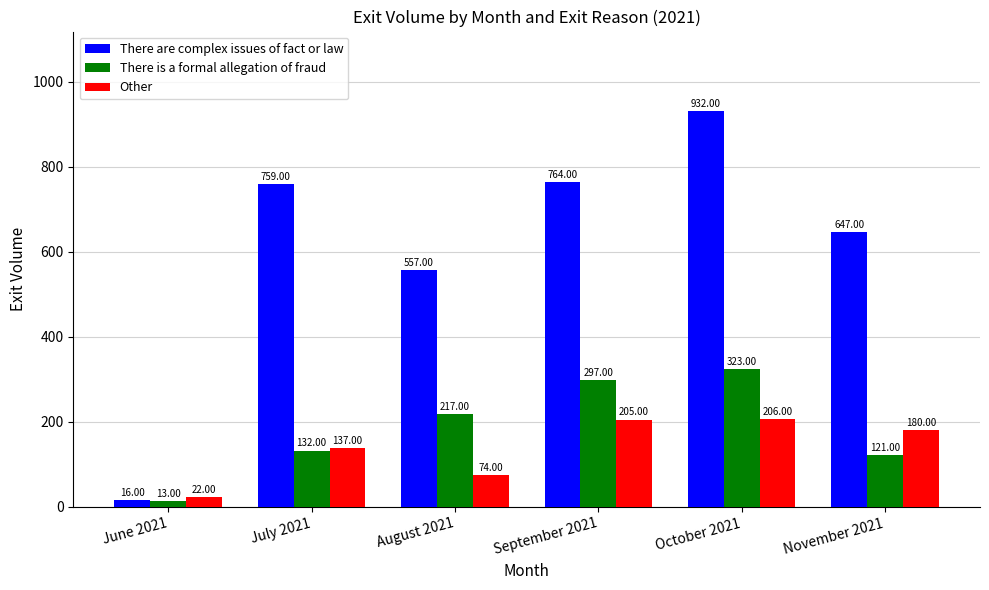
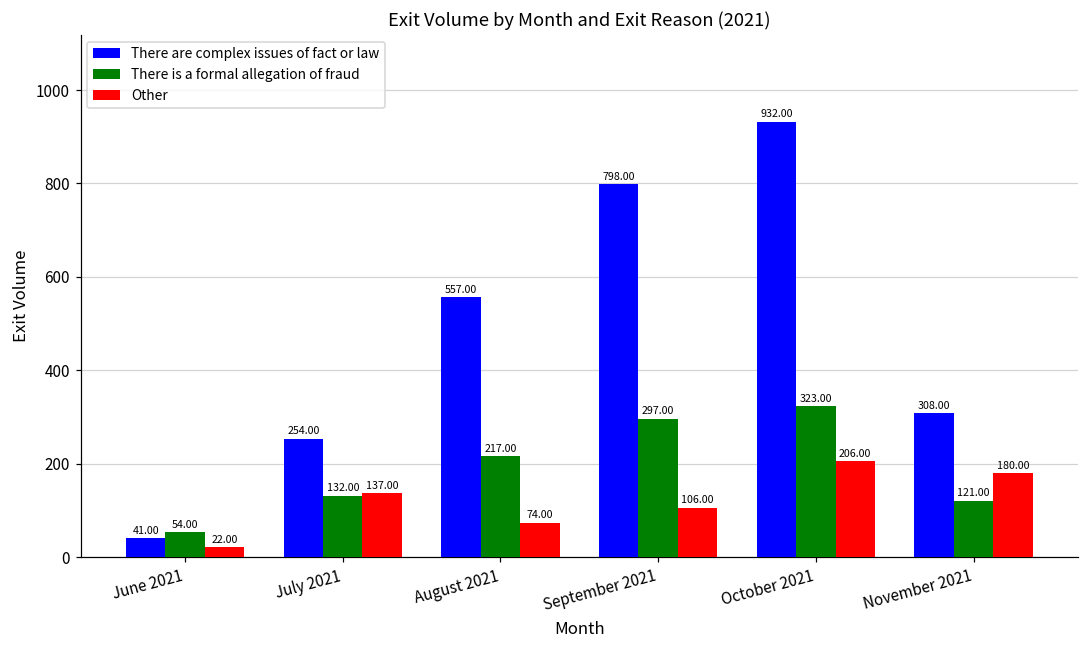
There are complex issues of fact or law, June 2021: 16.00 -> 41.00
There is a formal allegation of fraud, June 2021: 13.00 -> 54.00
There are complex issues of fact or law, July 2021: 759.00 -> 254.00
There are complex issues of fact or law, September 2021: 764.00 -> 798.00
Other, September 2021: 205.00 -> 106.00
There are complex issues of fact or law, November 2021: 647.00 -> 308.00
